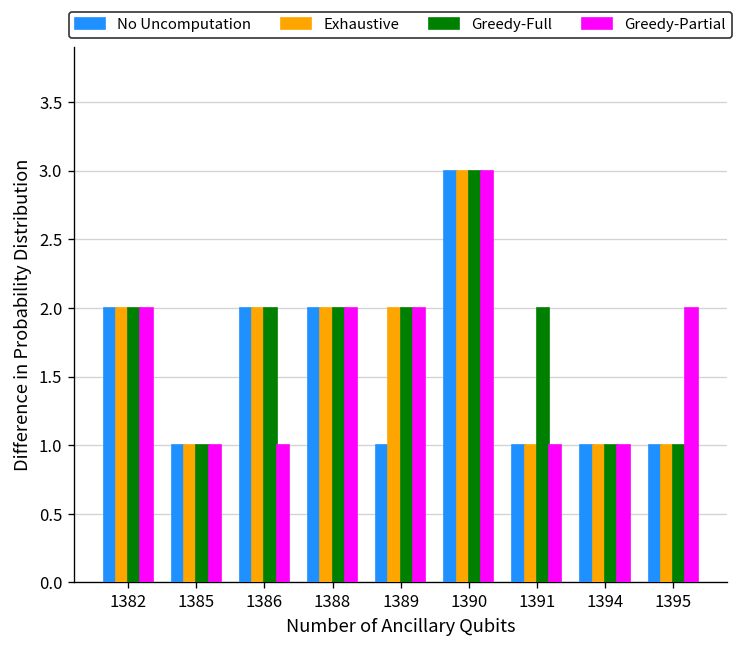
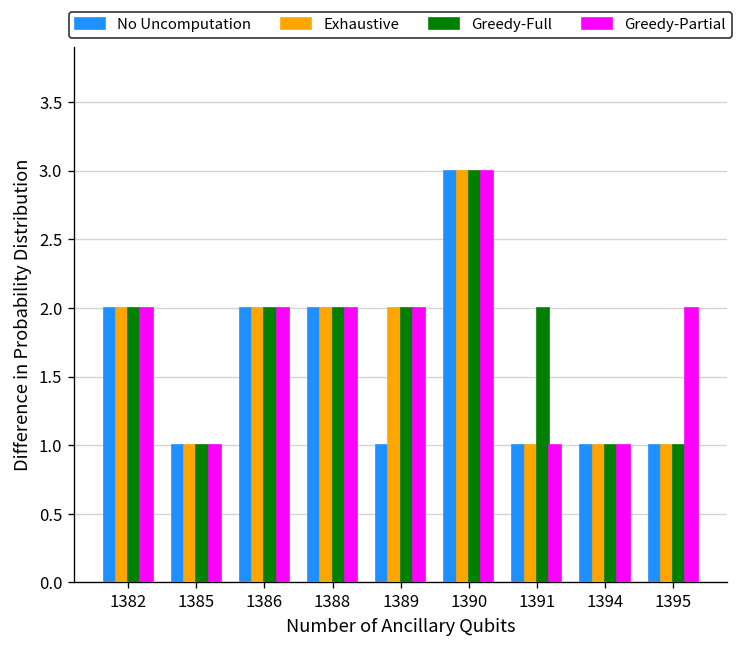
Greedy-Partial, 1386: 1 -> 2
